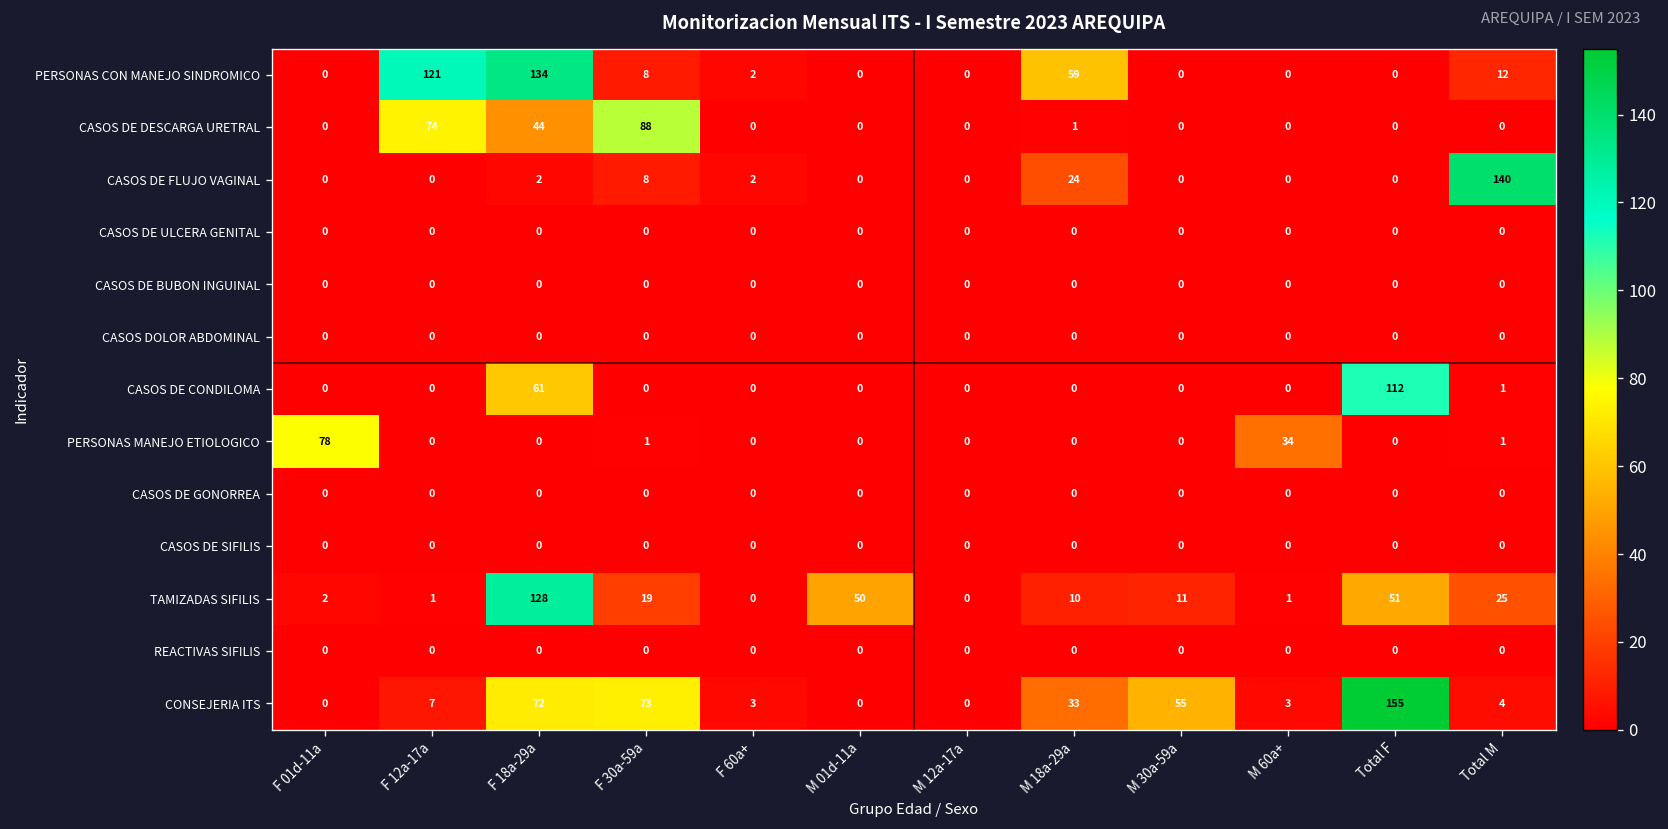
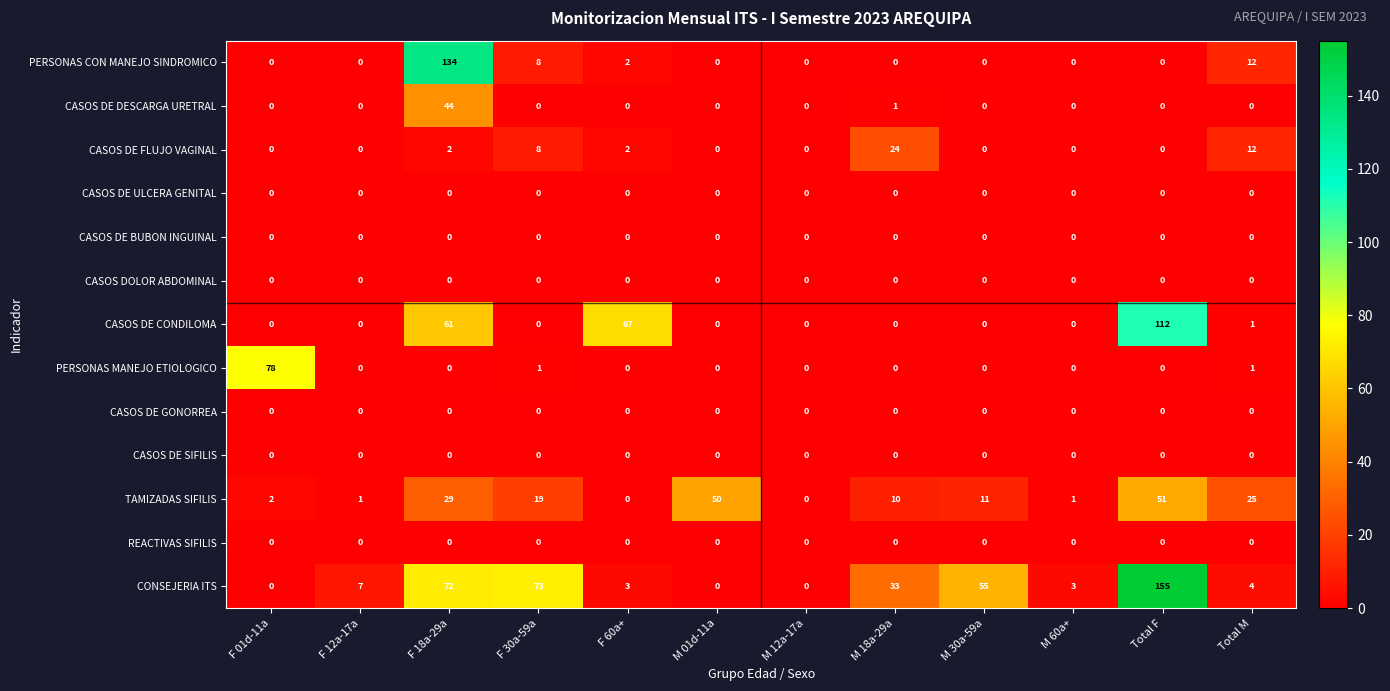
PERSONAS CON MANEJO SINDROMICO, F 12a-17a: 121 -> 0
PERSONAS CON MANEJO SINDROMICO, M 18a-29a: 59 -> 0
CASOS DE DESCARGA URETRAL, F 12a-17a: 74 -> 0
CASOS DE DESCARGA URETRAL, F 30a-59a: 88 -> 0
CASOS DE FLUJO VAGINAL, Total M: 140 -> 12
CASOS DE CONDILOMA, F 60a+: 0 -> 67
PERSONAS MANEJO ETIOLOGICO, M 60a+: 34 -> 0
TAMIZADAS SIFILIS, F 18a-29a: 128 -> 29
